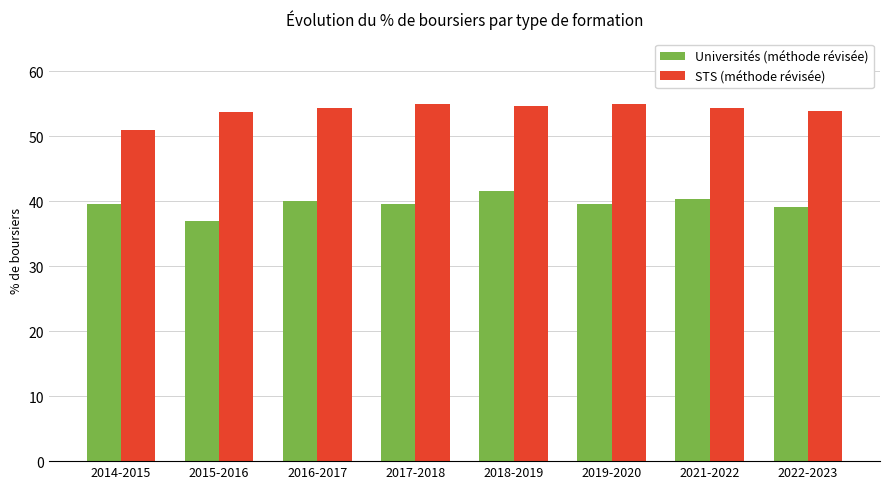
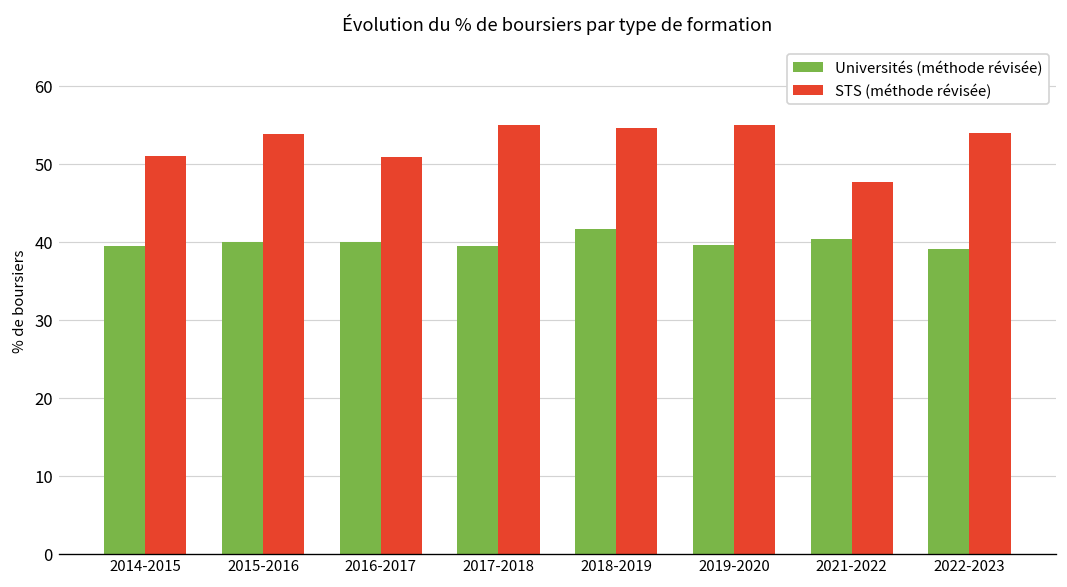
Universités (méthode révisée), 2015-2016: 37 -> 40
STS (méthode révisée), 2016-2017: 54 -> 51
STS (méthode révisée), 2021-2022: 54 -> 48
